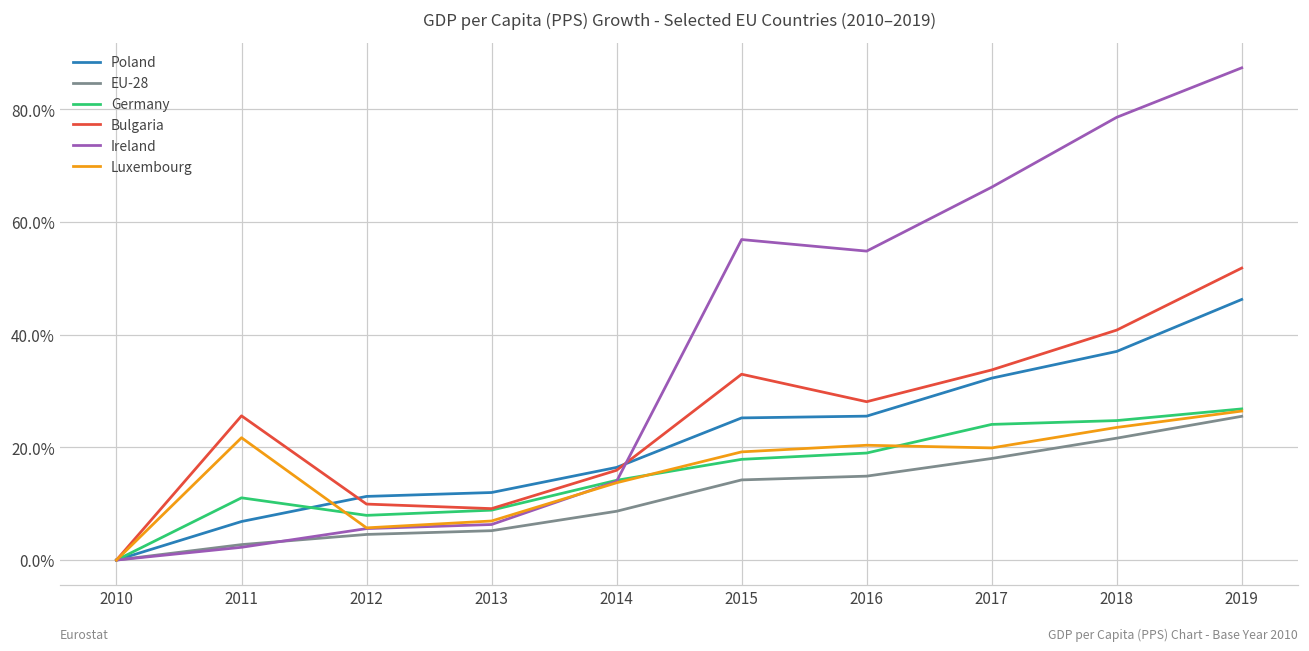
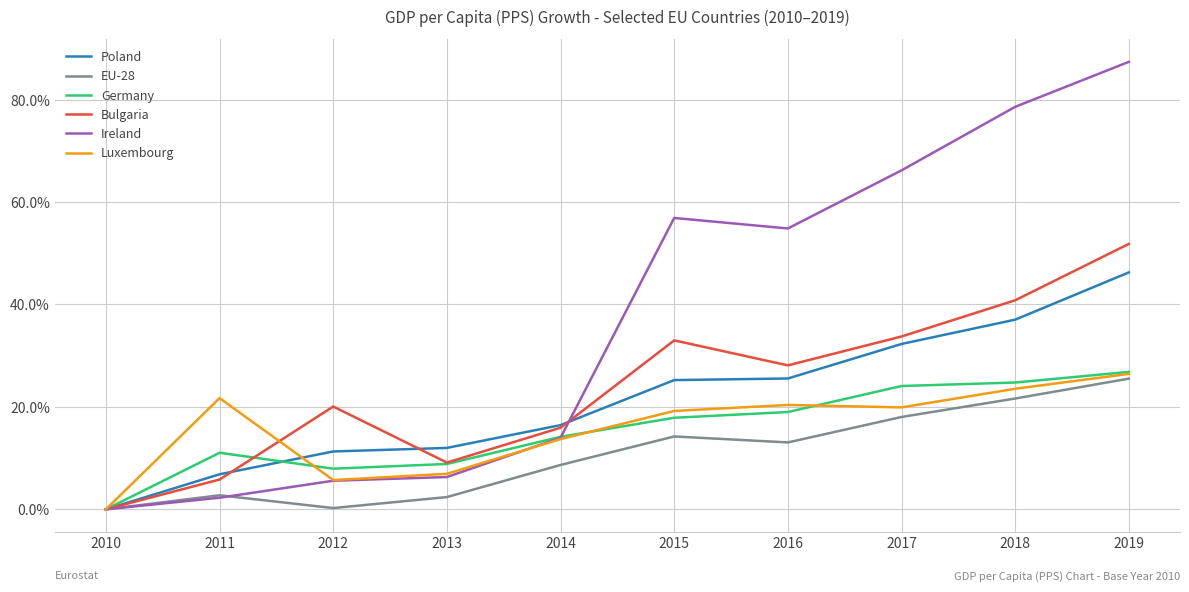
Bulgaria, 2011: 26% -> 6%
EU-28, 2012: 5% -> 0%
Bulgaria, 2012: 10% -> 20%
EU-28, 2013: 5% -> 2%
EU-28, 2016: 15% -> 13%
